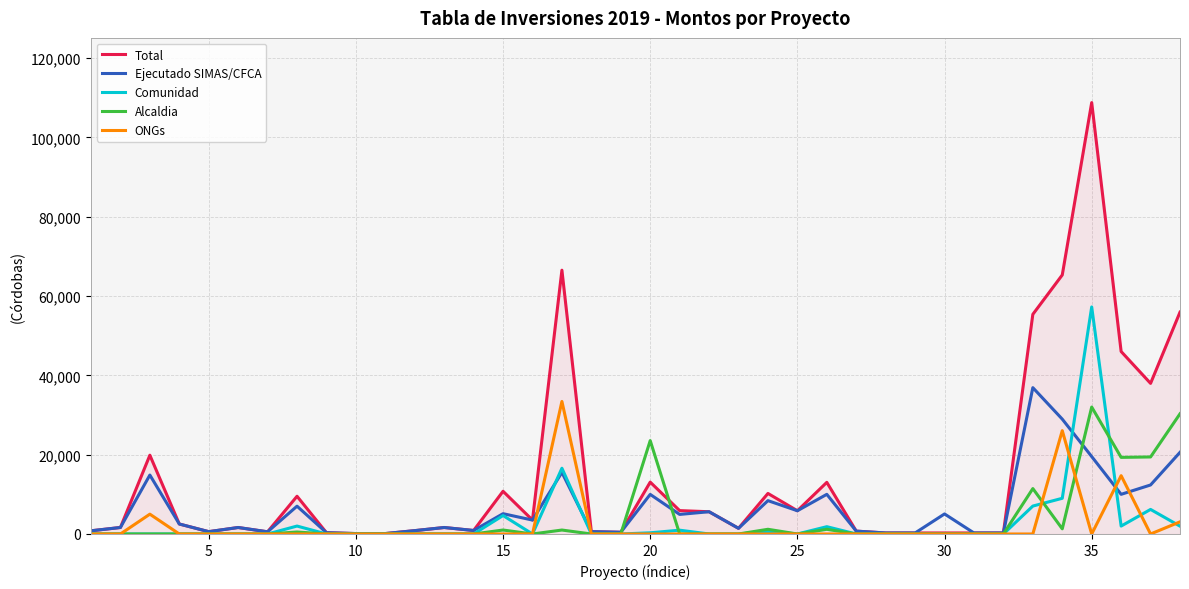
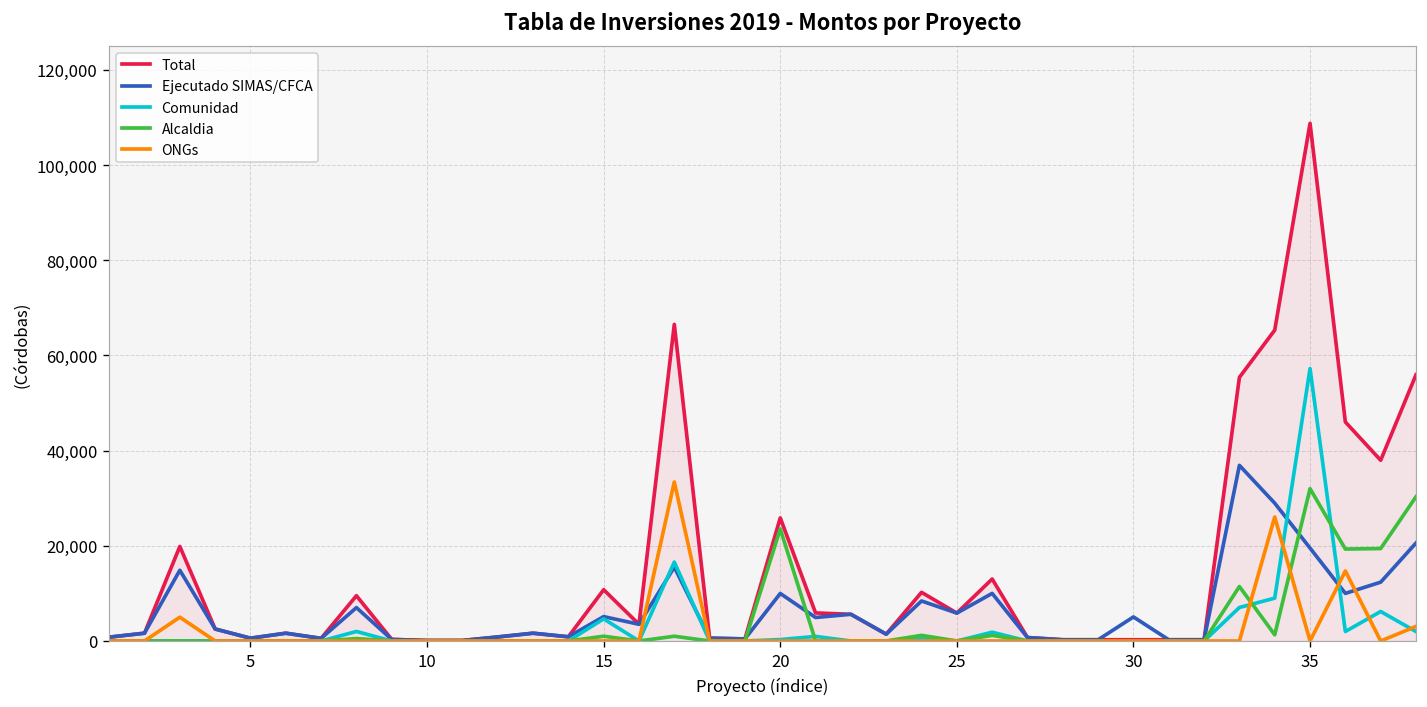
Total, 20: 13,000 -> 26,000
